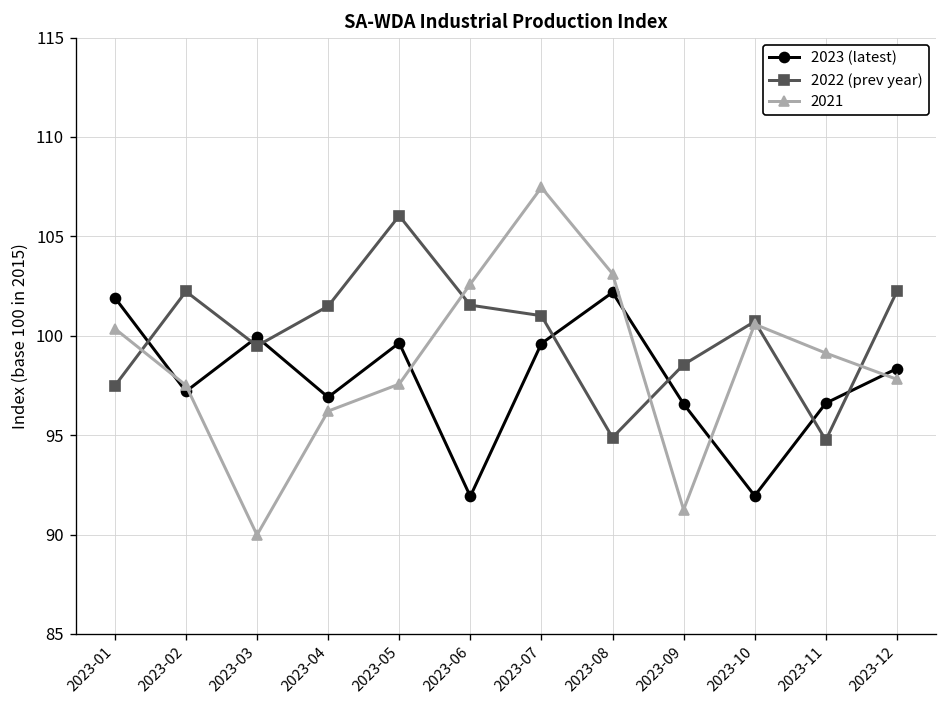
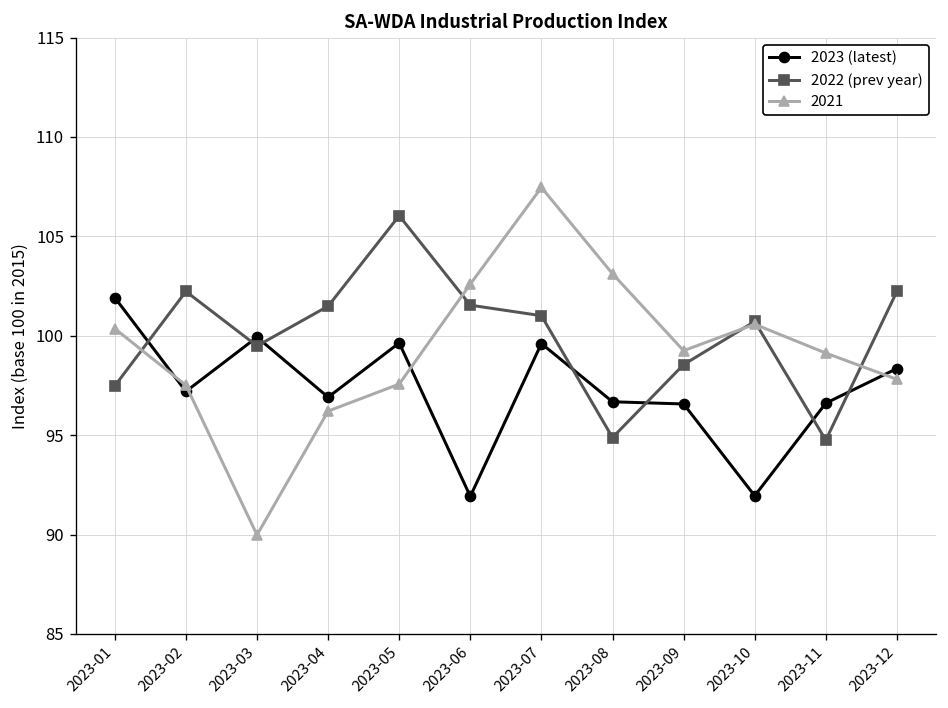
2023 (latest), 2023-08: 102.2 -> 96.7
2021, 2023-09: 91.3 -> 99.3
